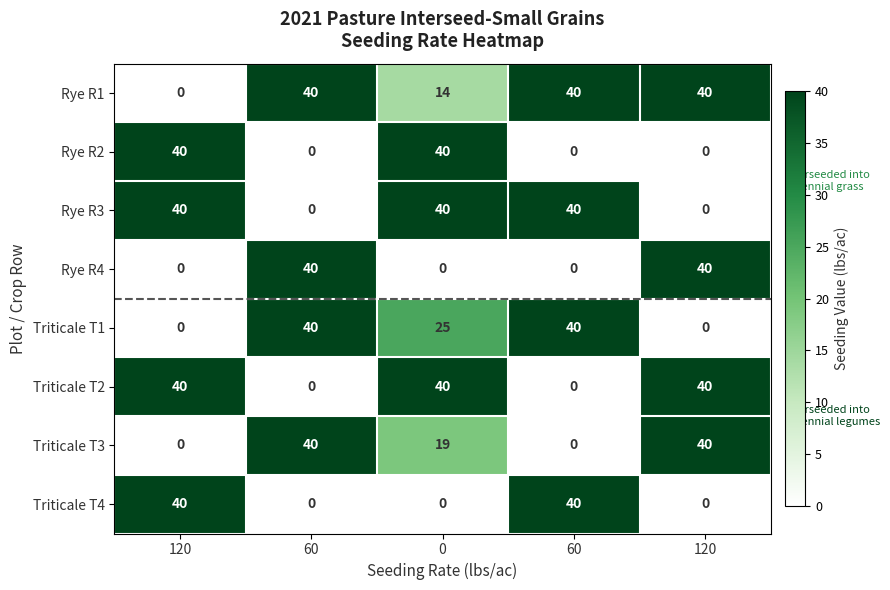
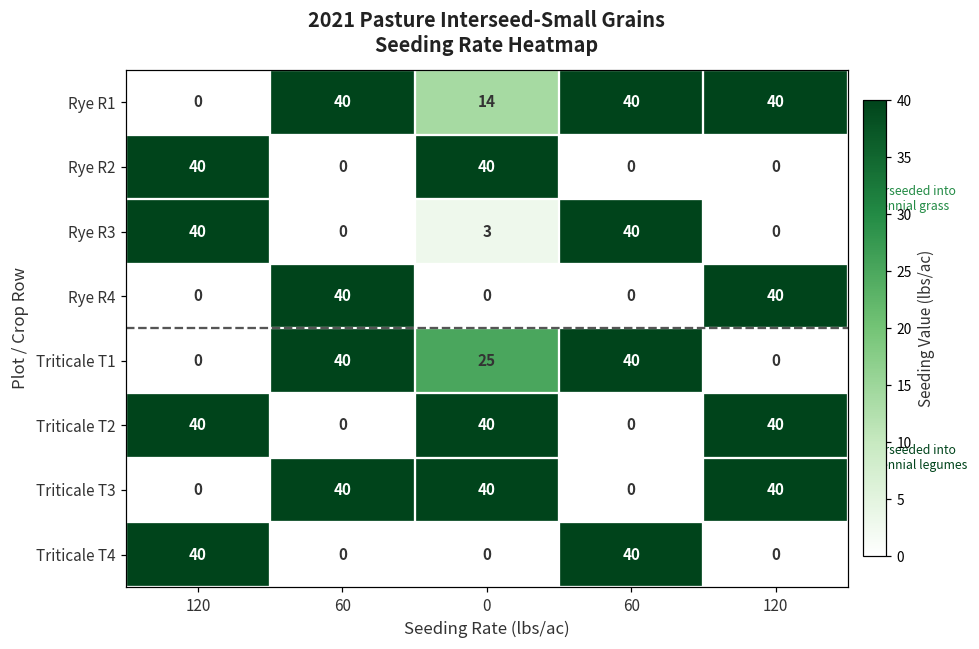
Rye R3, 0: 40 -> 3
Triticale T3, 0: 19 -> 40
